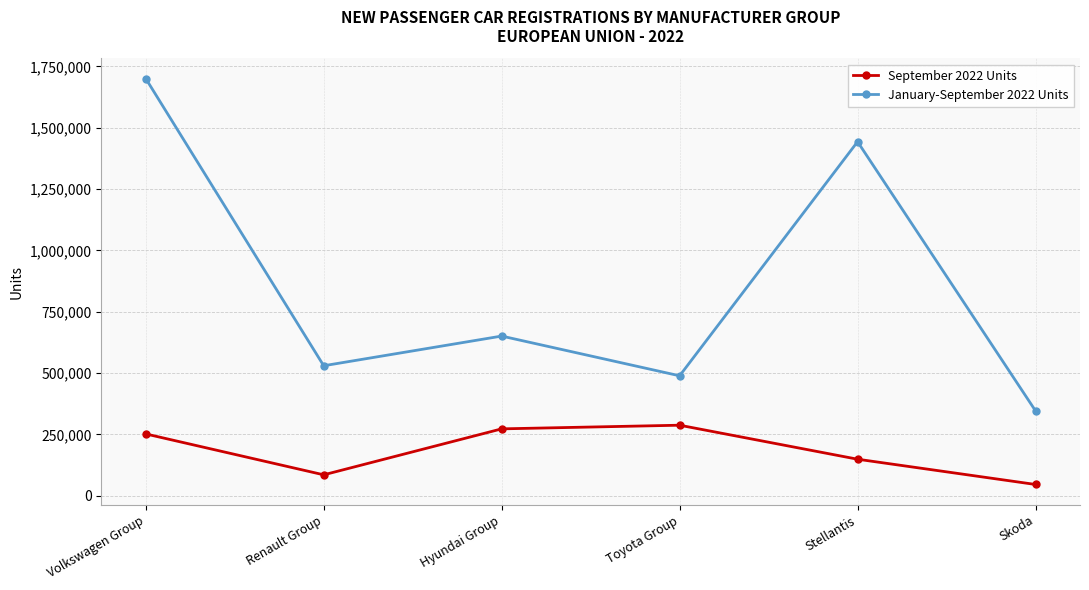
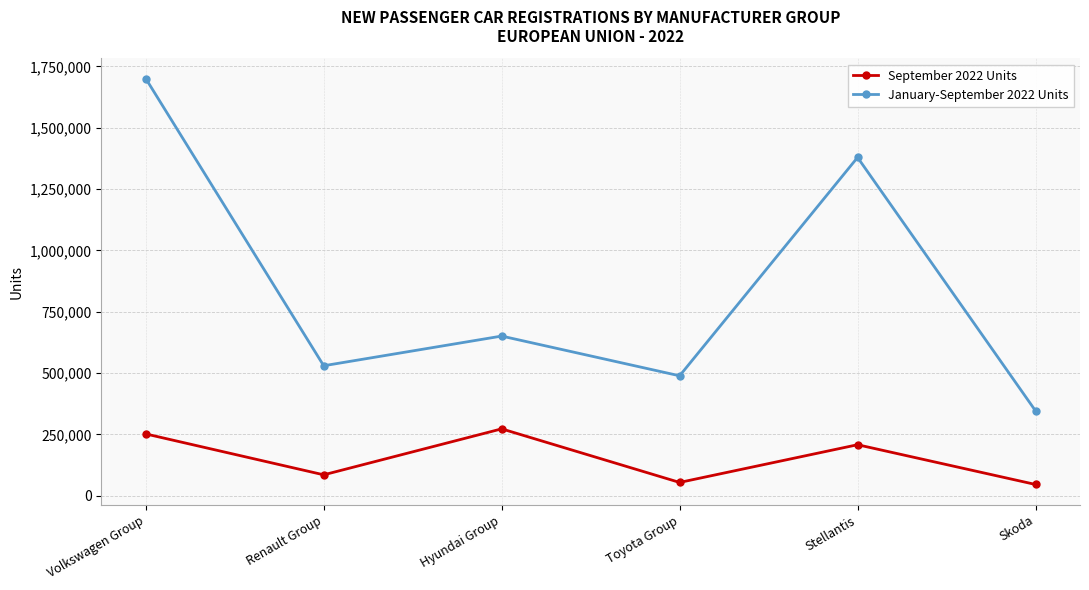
September 2022 Units, Toyota Group: 290,000 -> 50,000
September 2022 Units, Stellantis: 150,000 -> 210,000
January-September 2022 Units, Stellantis: 1,440,000 -> 1,380,000
